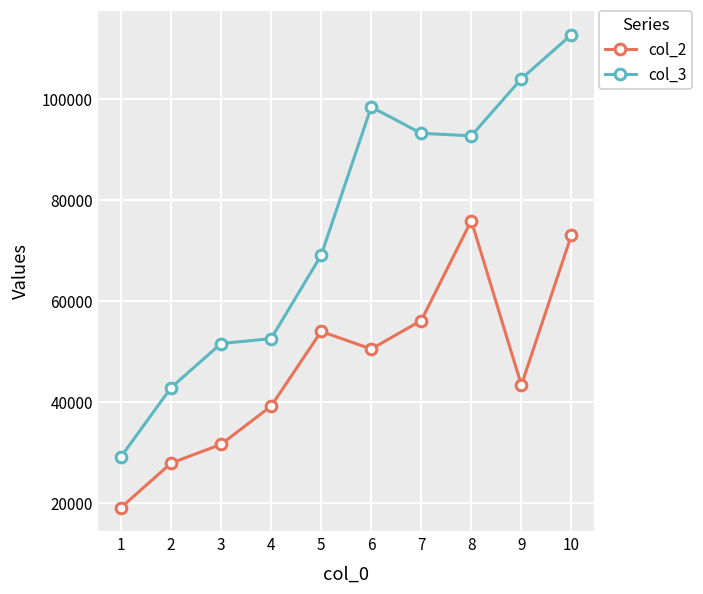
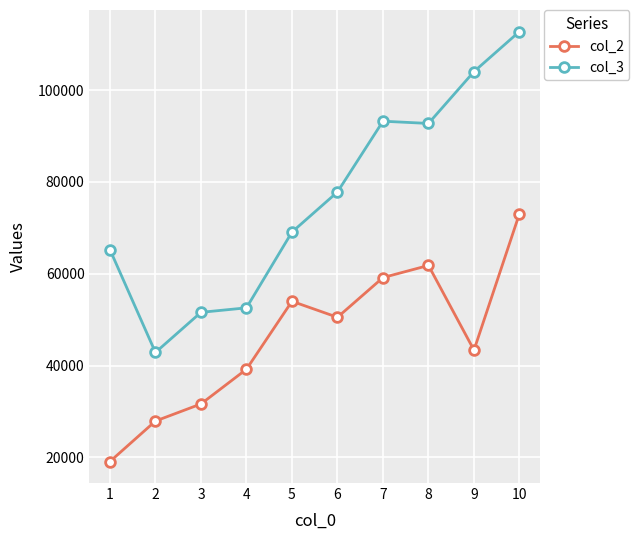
col_3, 1: 29000 -> 65000
col_3, 6: 98000 -> 78000
col_2, 7: 56000 -> 59000
col_2, 8: 76000 -> 62000
